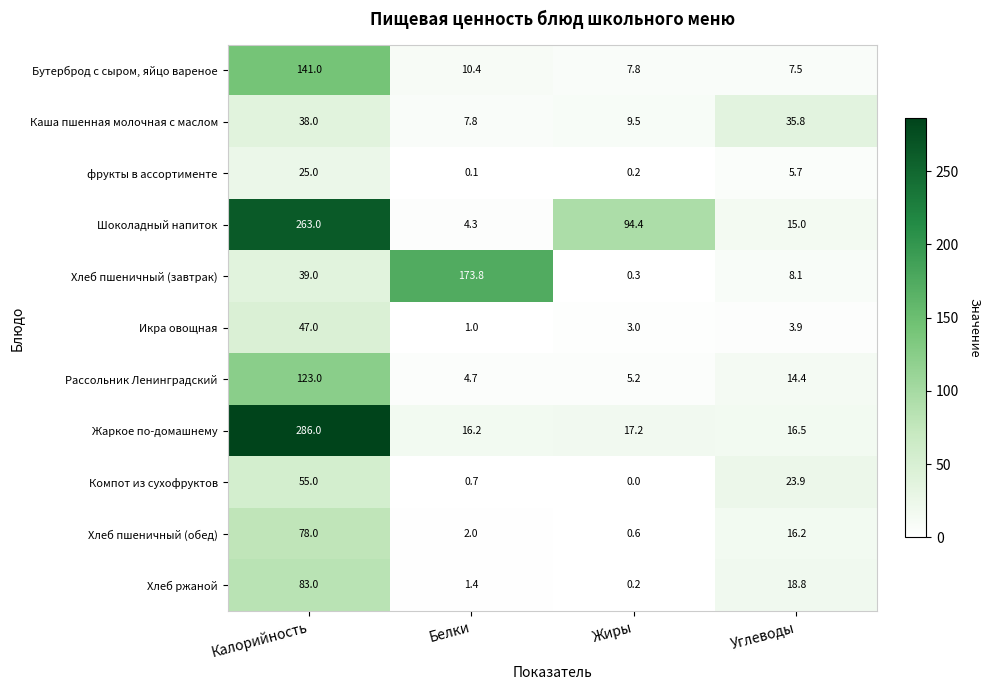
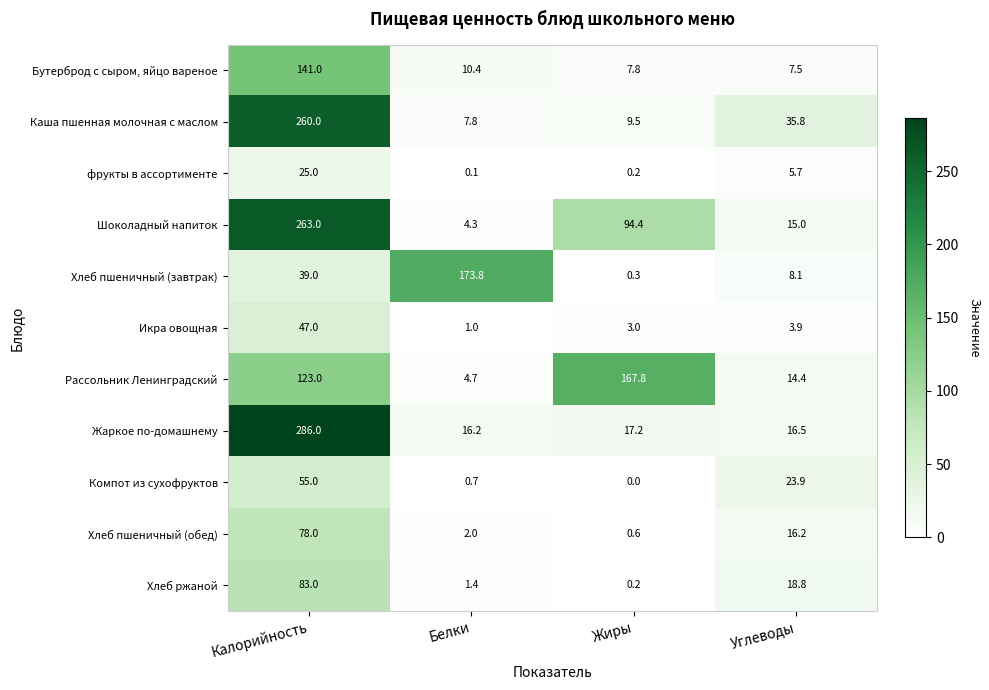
Каша пшенная молочная с маслом, Калорийность: 38.0 -> 260.0
Рассольник Ленинградский, Жиры: 5.2 -> 167.8
